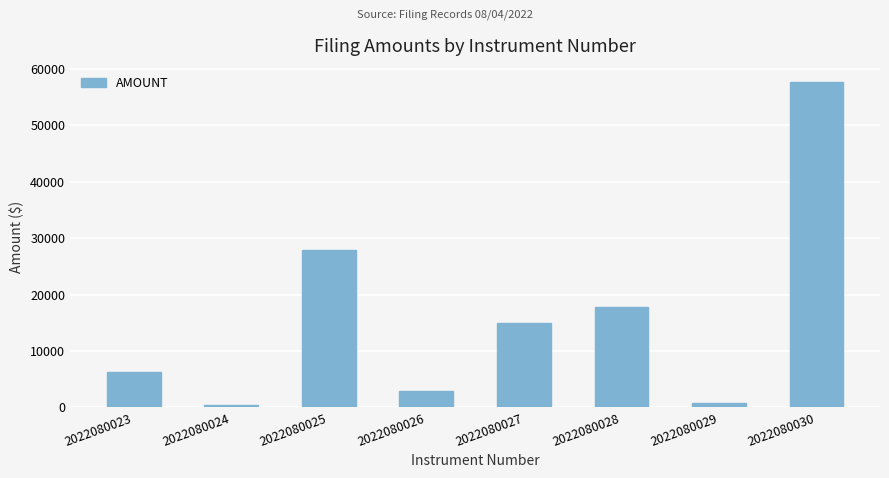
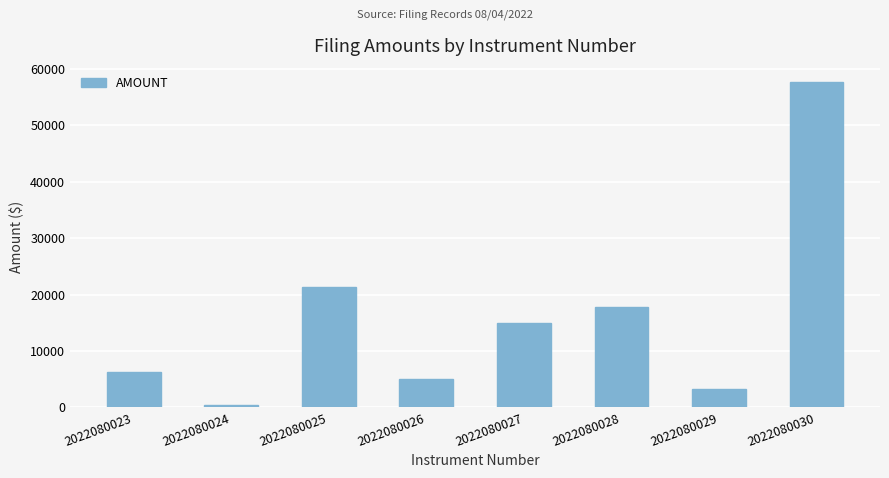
2022080025: 28000 -> 21000
2022080026: 3000 -> 5000
2022080029: 1000 -> 3000
